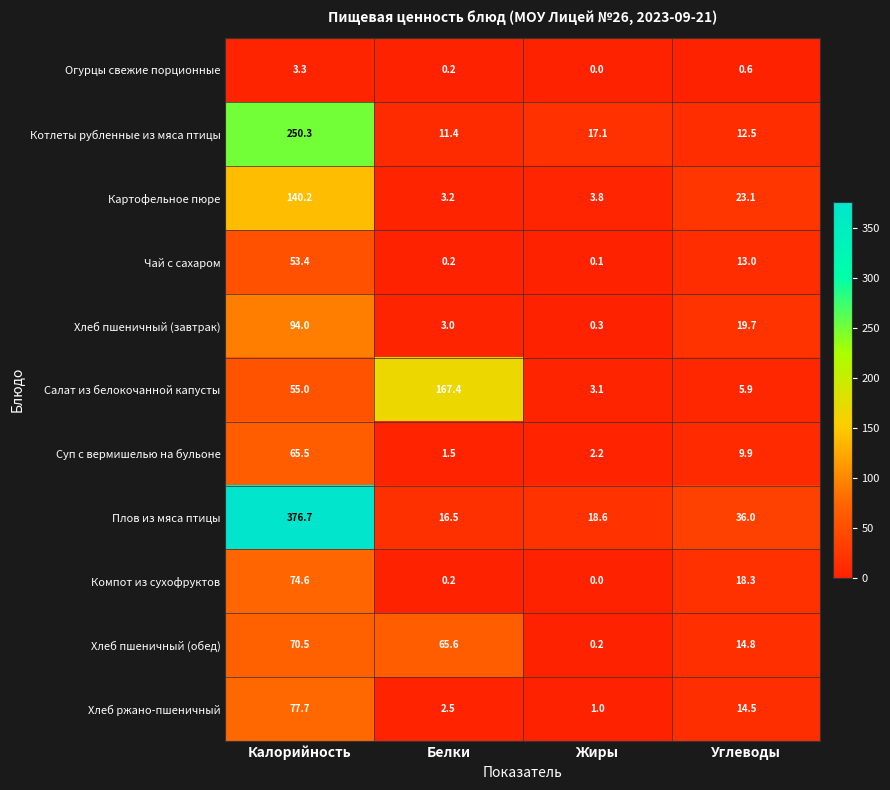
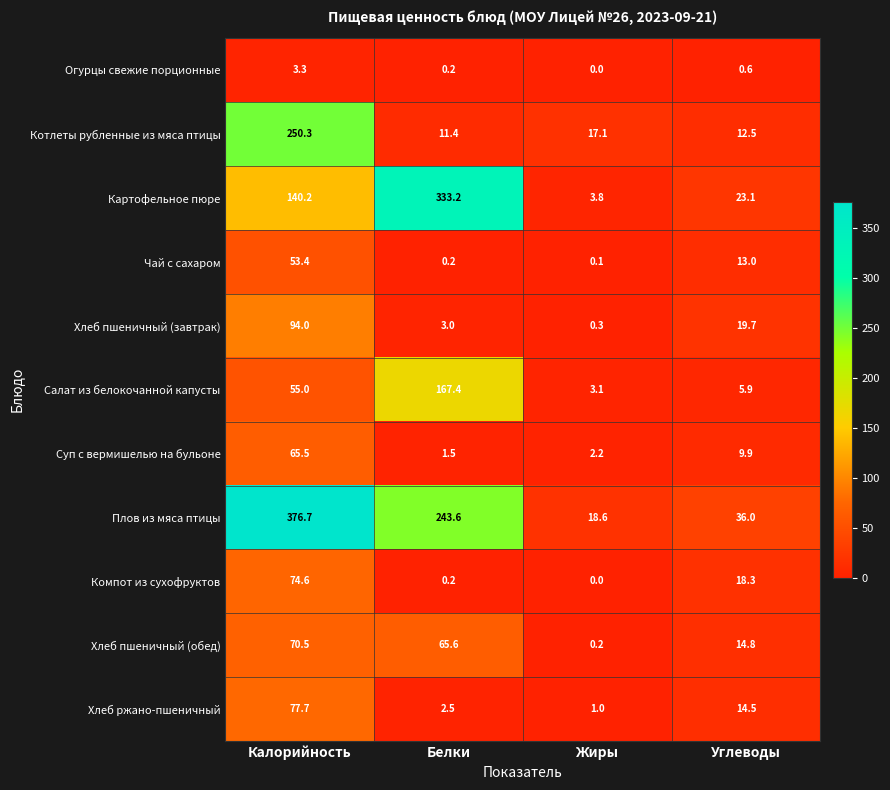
Картофельное пюре, Белки: 3.2 -> 333.2
Плов из мяса птицы, Белки: 16.5 -> 243.6
